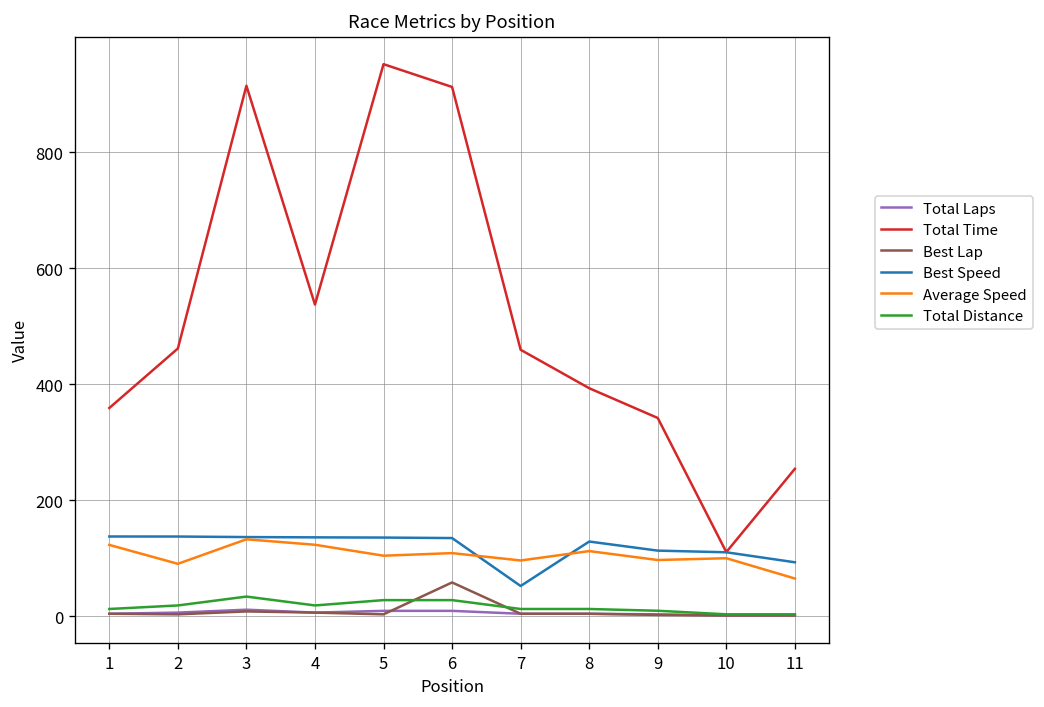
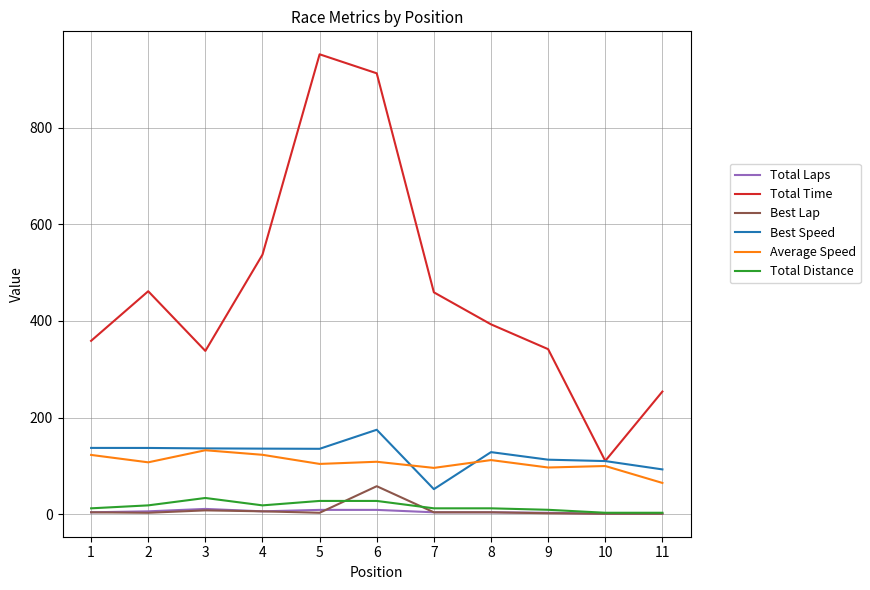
Average Speed, 2: 90 -> 110
Total Time, 3: 910 -> 340
Best Speed, 6: 130 -> 170
